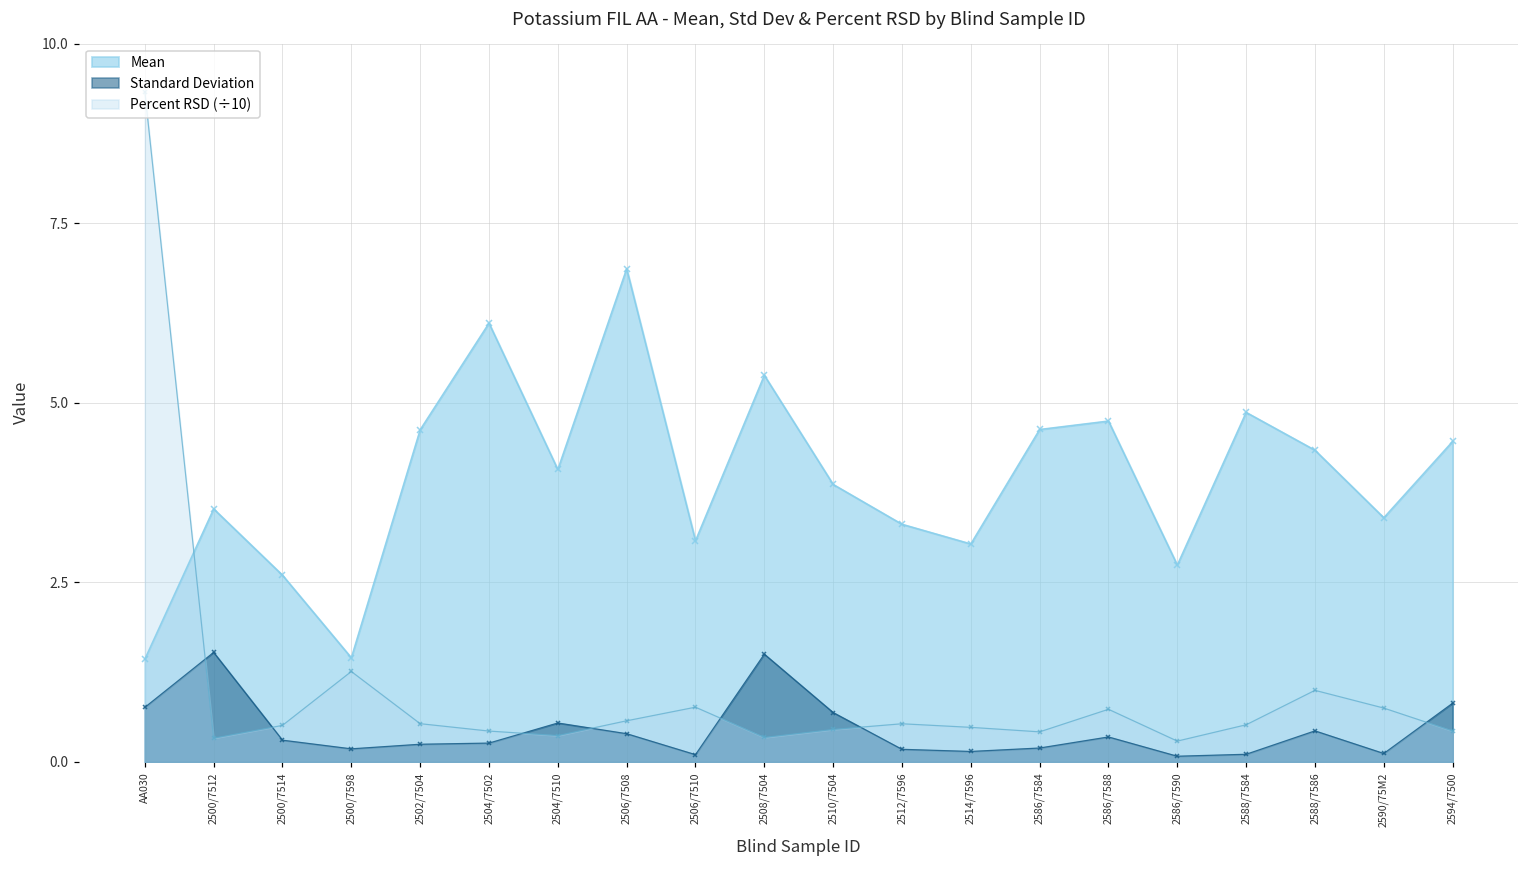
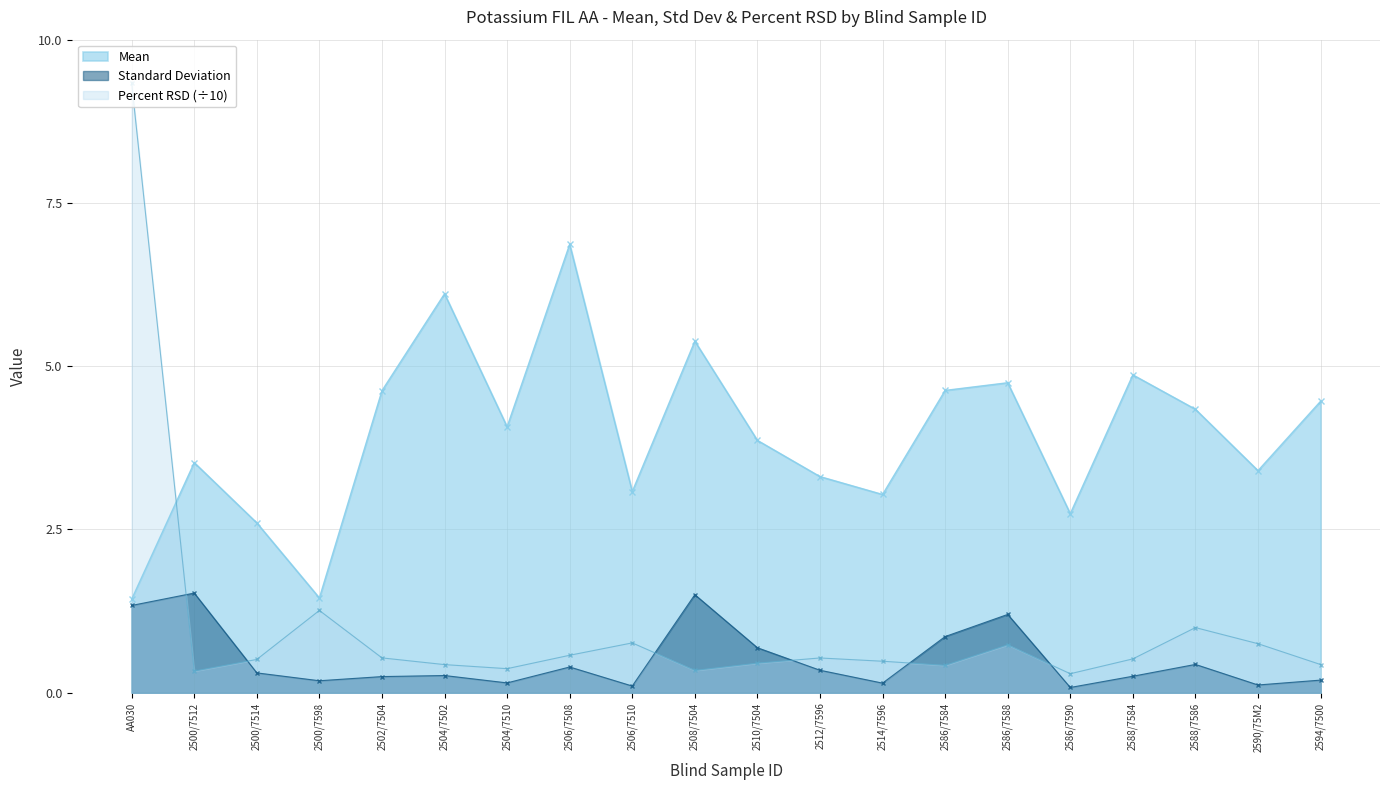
Standard Deviation, AA030: 0.8 -> 1.3
Standard Deviation, 2504/7510: 0.5 -> 0.1
Standard Deviation, 2512/7596: 0.2 -> 0.3
Standard Deviation, 2586/7584: 0.2 -> 0.9
Standard Deviation, 2586/7588: 0.3 -> 1.2
Standard Deviation, 2588/7584: 0.1 -> 0.3
Standard Deviation, 2594/7500: 0.8 -> 0.2
